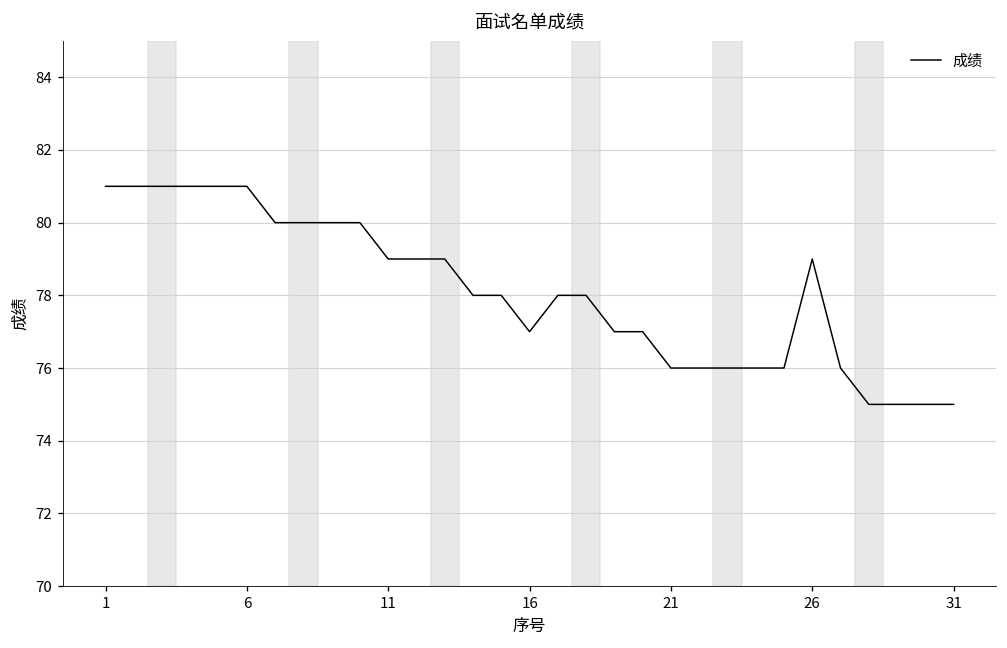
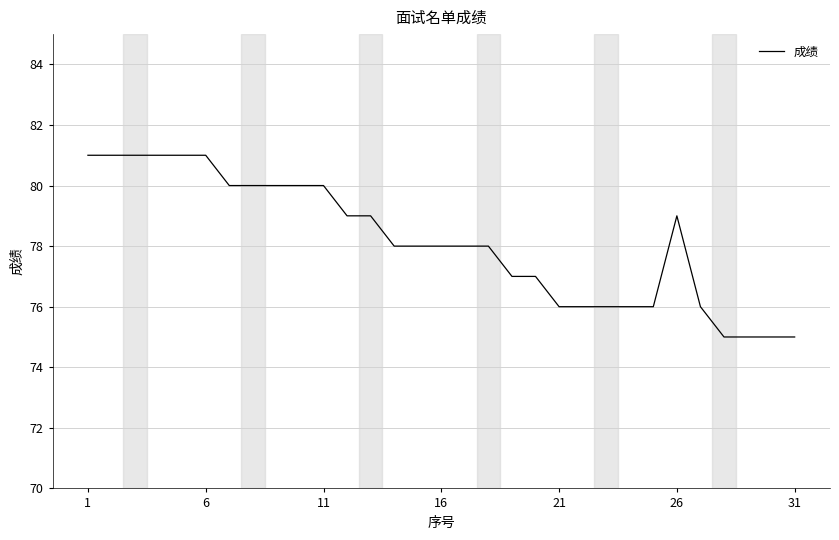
11: 79 -> 80
16: 77 -> 78
